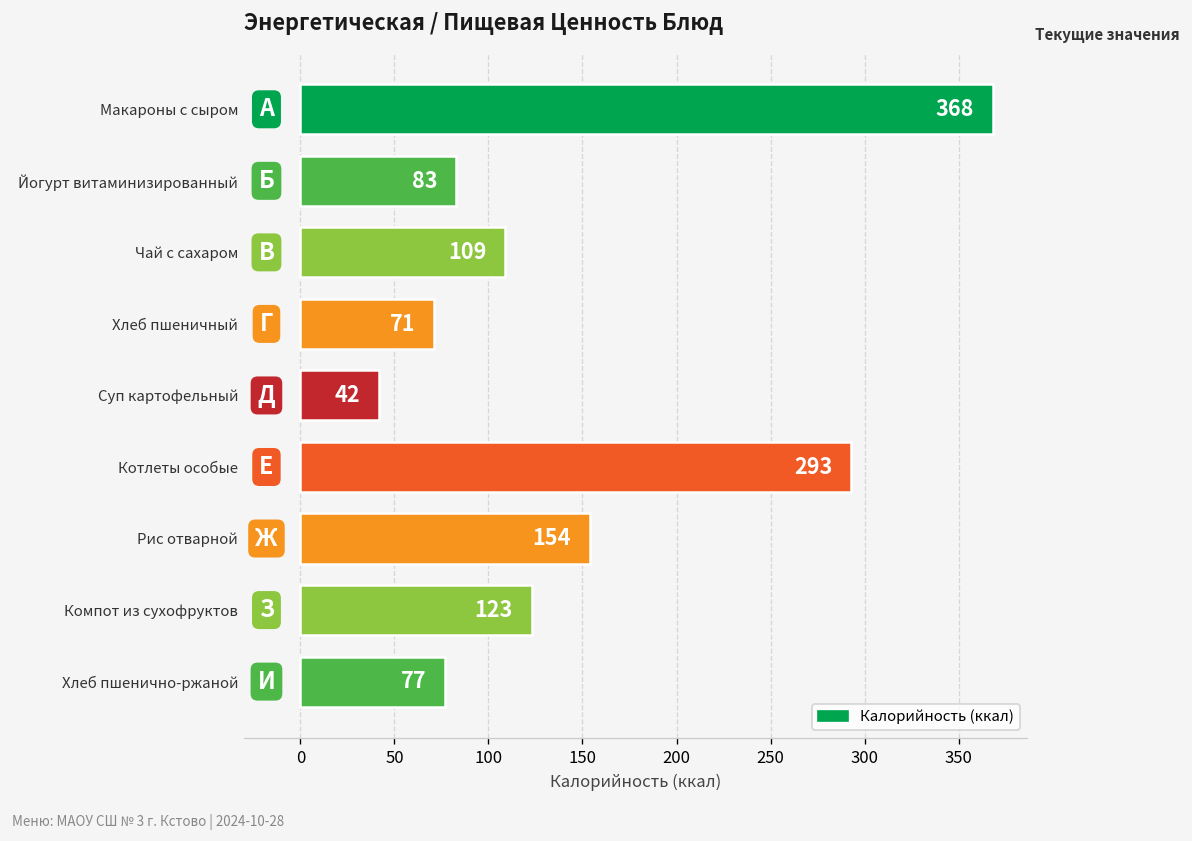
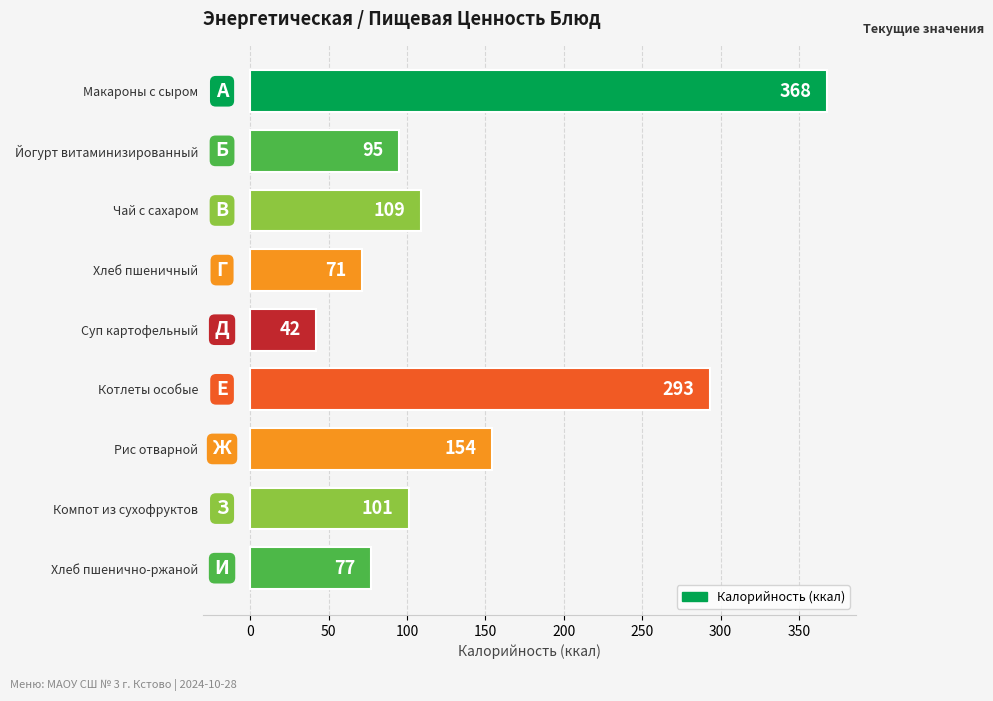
Йогурт витаминизированный: 83 -> 95
Компот из сухофруктов: 123 -> 101
